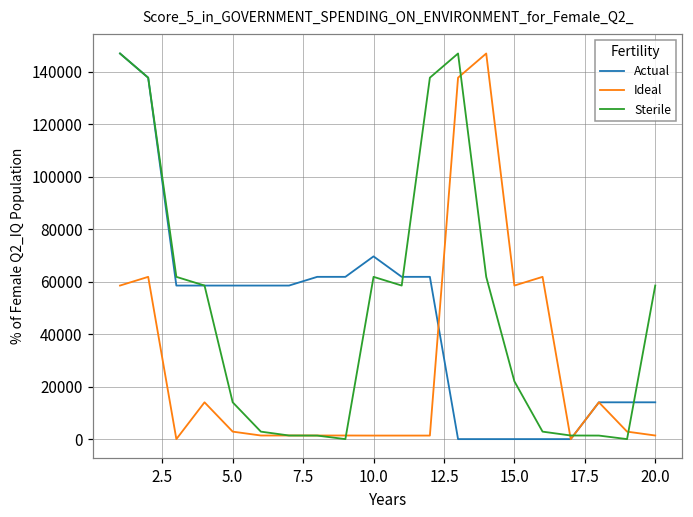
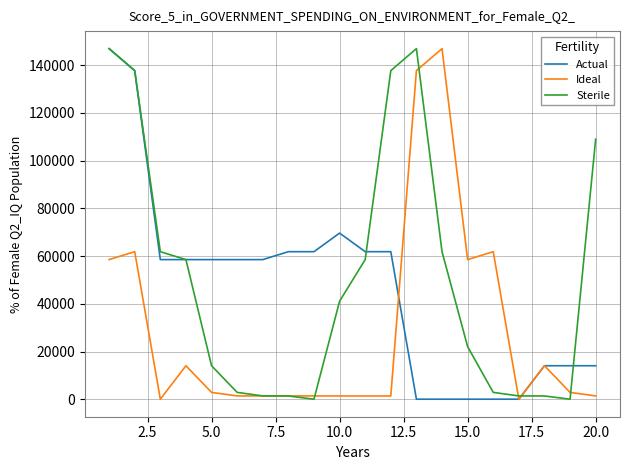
Sterile, 10.0: 62000 -> 41000
Sterile, 20.0: 59000 -> 109000
